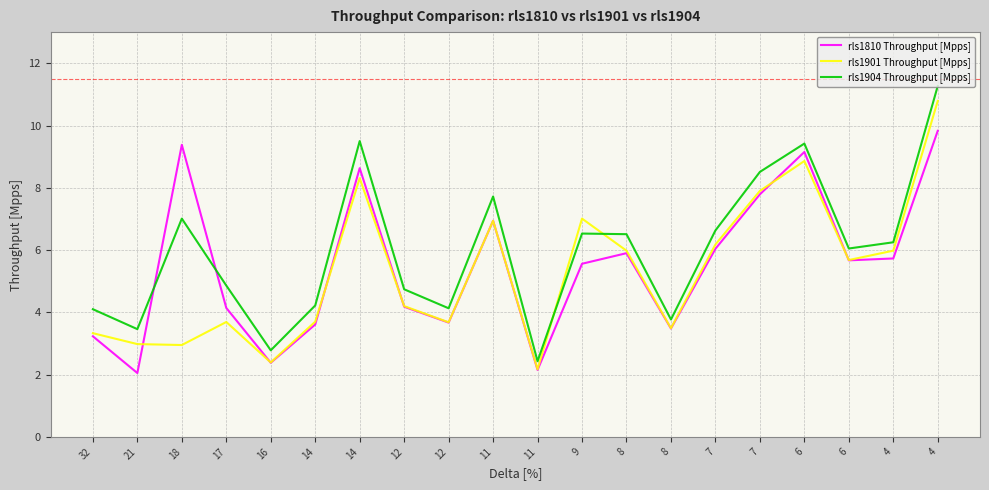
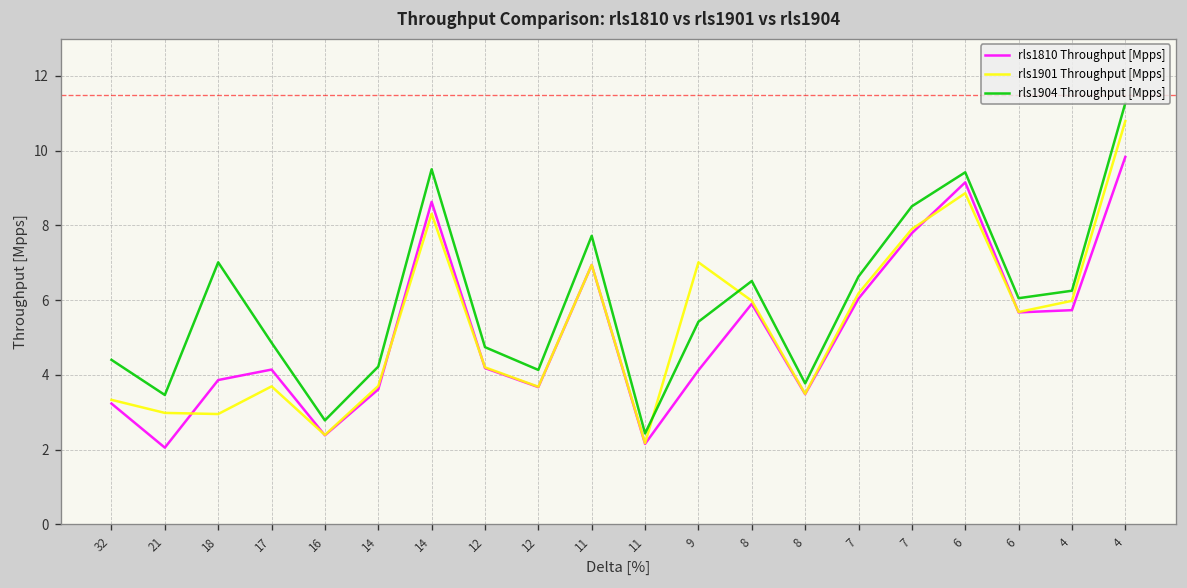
rls1904 Throughput [Mpps], 32: 4.1 -> 4.4
rls1810 Throughput [Mpps], 18: 9.4 -> 3.9
rls1810 Throughput [Mpps], 9: 5.6 -> 4.1
rls1904 Throughput [Mpps], 9: 6.5 -> 5.4
